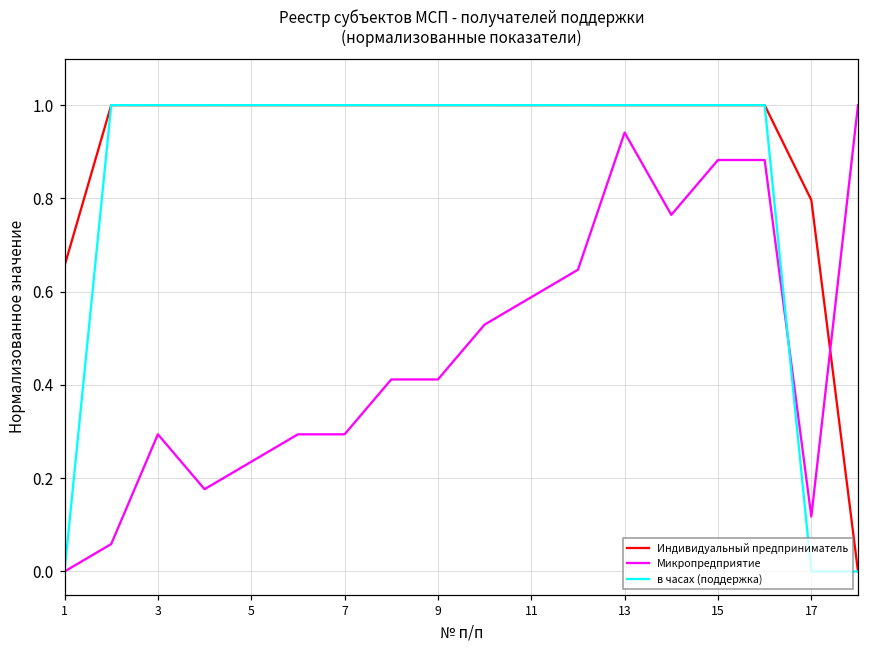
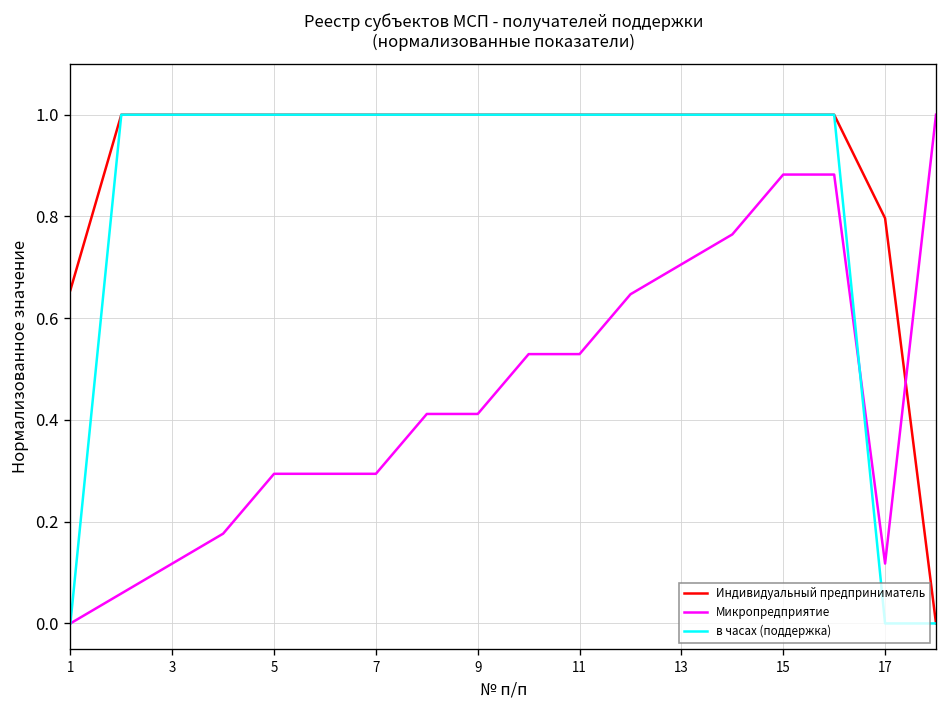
Микропредприятие, 3: 0.29 -> 0.12
Микропредприятие, 5: 0.24 -> 0.29
Микропредприятие, 11: 0.59 -> 0.53
Микропредприятие, 13: 0.94 -> 0.71
